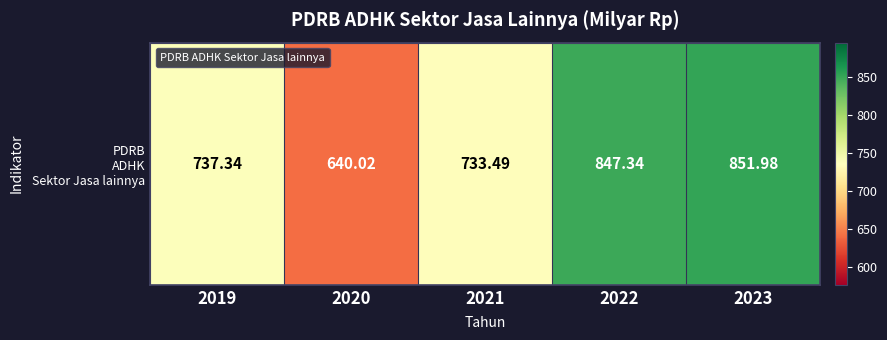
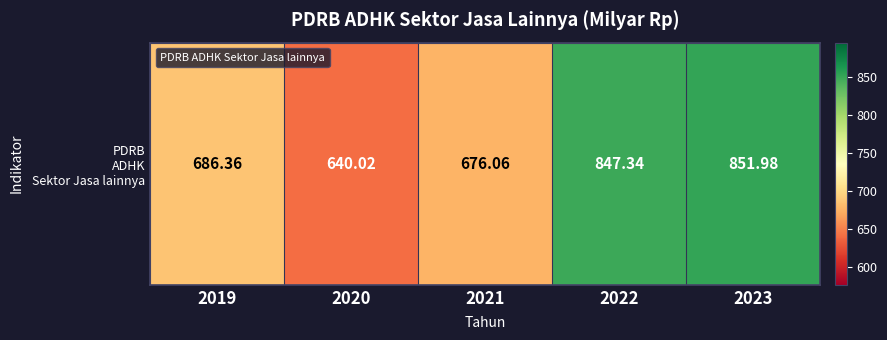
PDRB ADHK Sektor Jasa lainnya, 2019: 737.34 -> 686.36
PDRB ADHK Sektor Jasa lainnya, 2021: 733.49 -> 676.06
